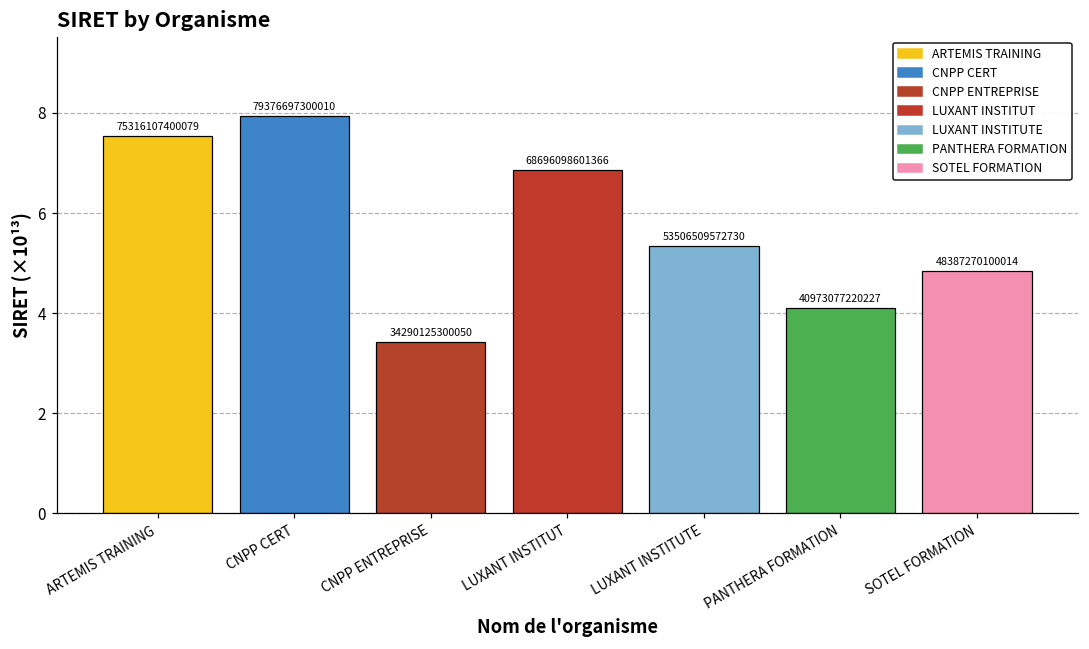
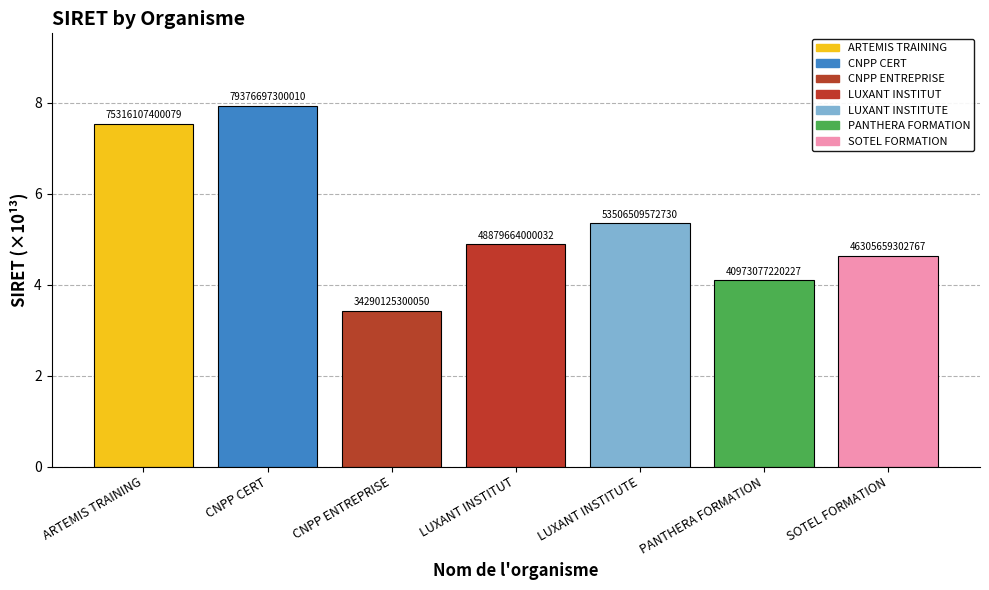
LUXANT INSTITUT: 68696098601366 -> 48879664000032
SOTEL FORMATION: 48387270100014 -> 46305659302767
